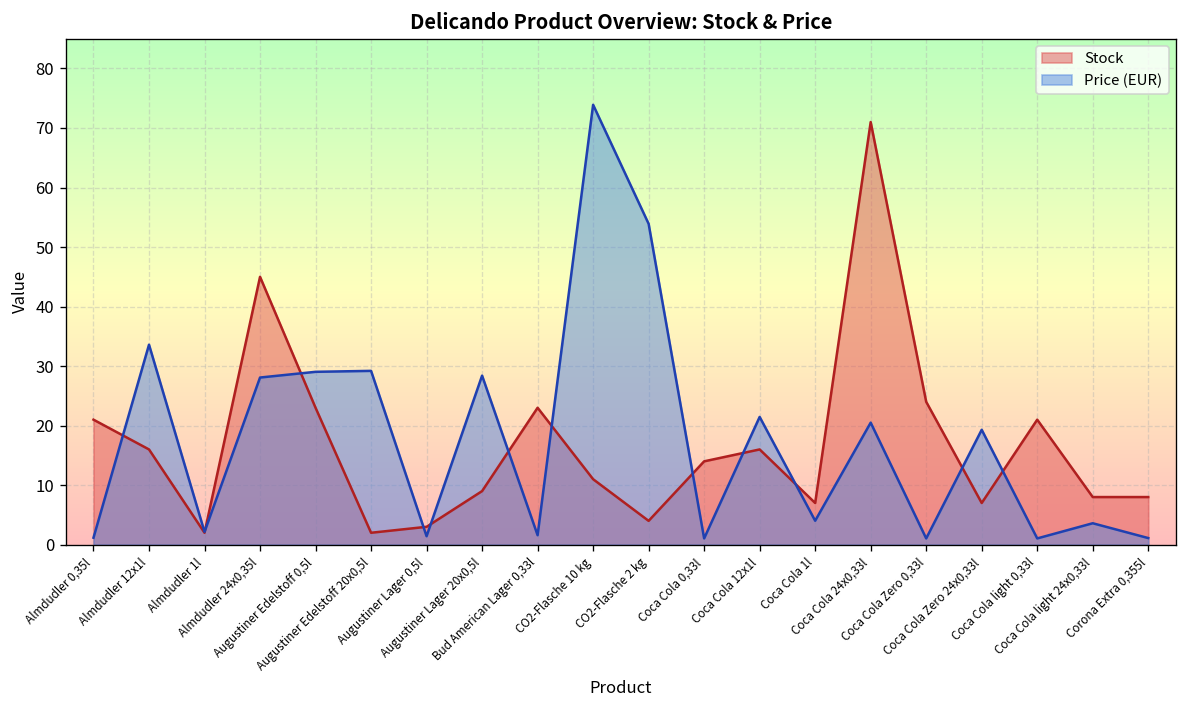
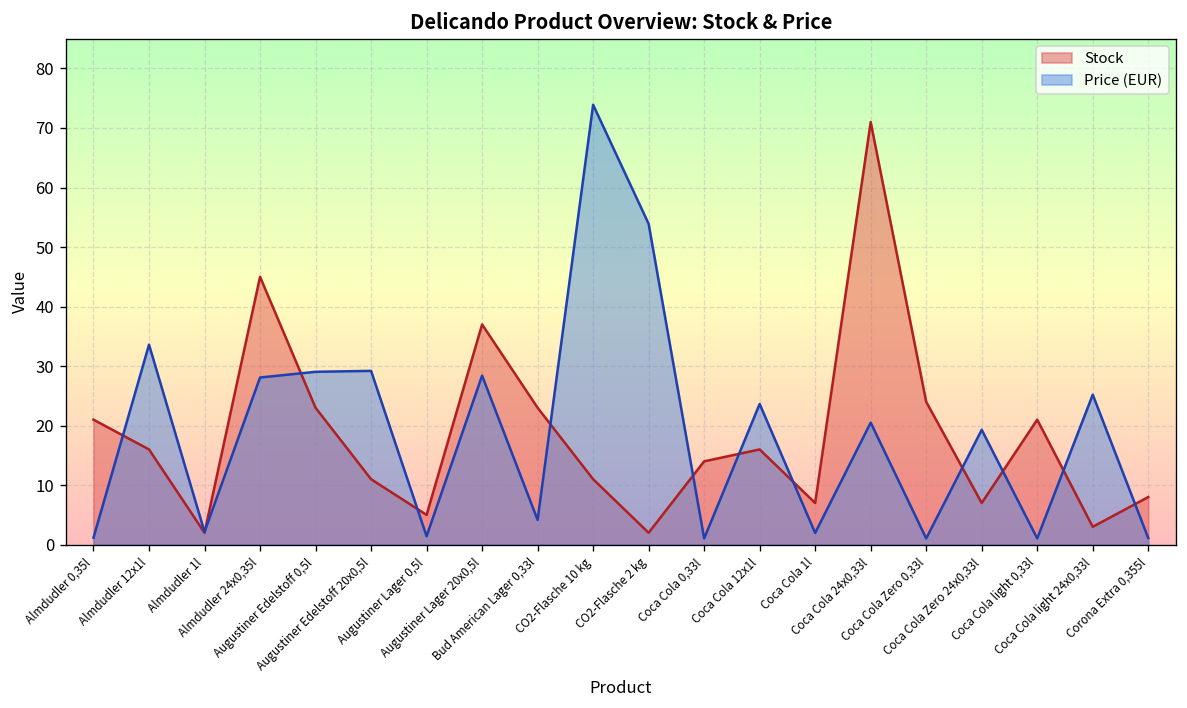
Stock, Augustiner Edelstoff 20x0,5l: 2 -> 11
Stock, Augustiner Lager 0,5l: 3 -> 5
Stock, Augustiner Lager 20x0,5l: 9 -> 37
Price (EUR), Bud American Lager 0,33l: 2 -> 4
Stock, CO2-Flasche 2 kg: 4 -> 2
Price (EUR), Coca Cola 12x1l: 21 -> 24
Price (EUR), Coca Cola 1l: 4 -> 2
Stock, Coca Cola light 24x0,33l: 8 -> 3
Price (EUR), Coca Cola light 24x0,33l: 4 -> 25
